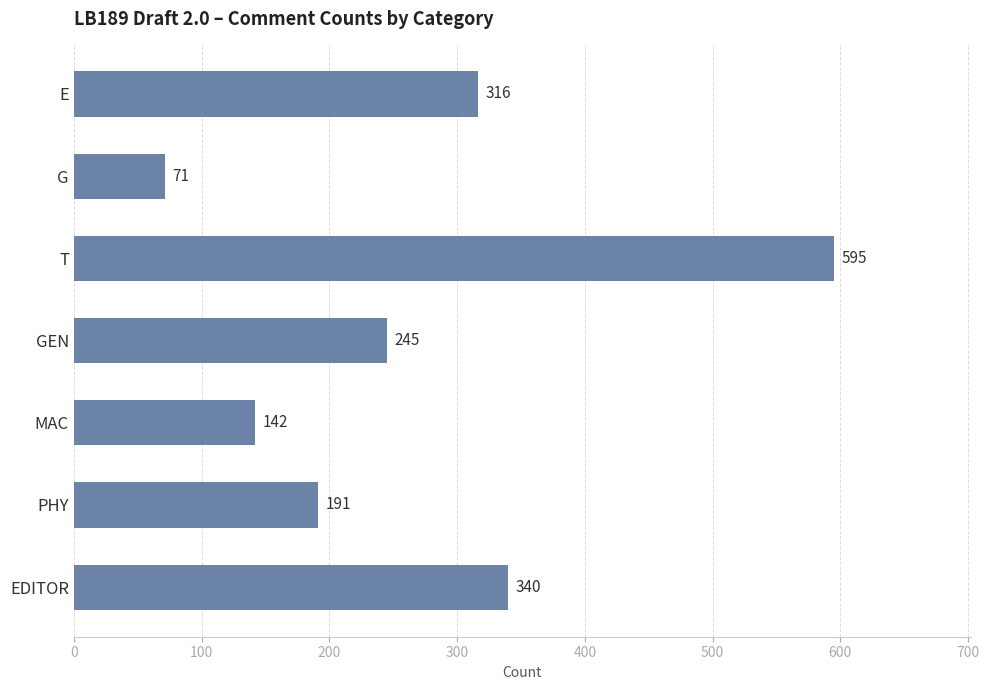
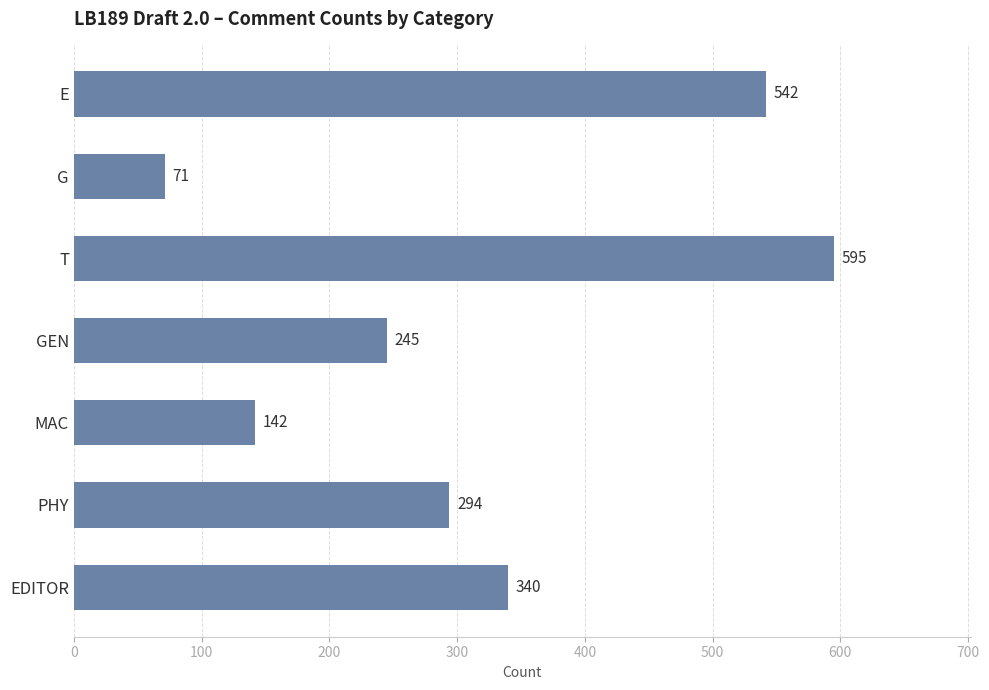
E: 316 -> 542
PHY: 191 -> 294
